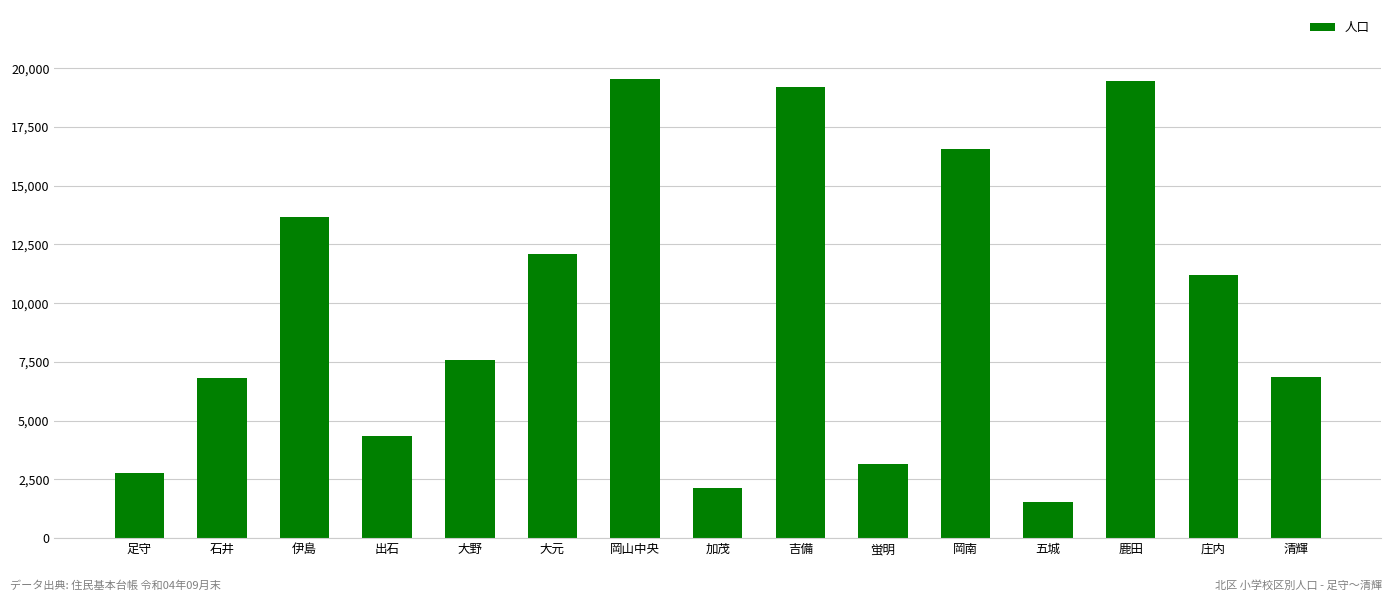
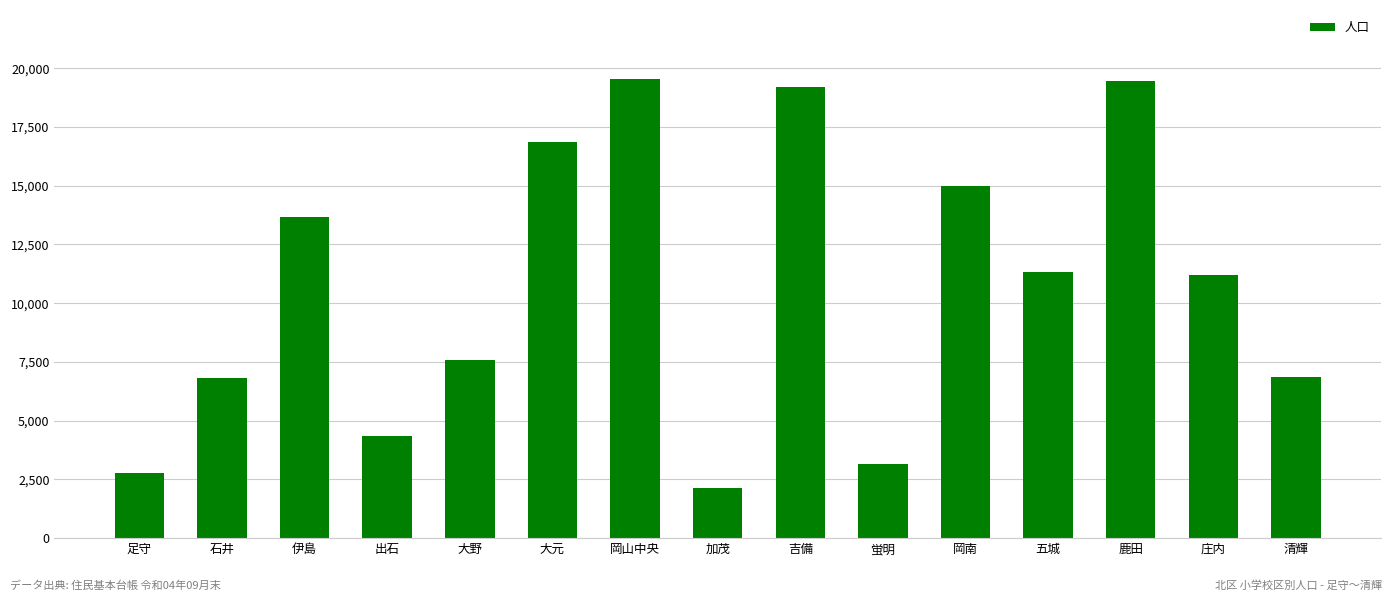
大元: 12,100 -> 16,800
岡南: 16,500 -> 15,000
五城: 1,500 -> 11,300
